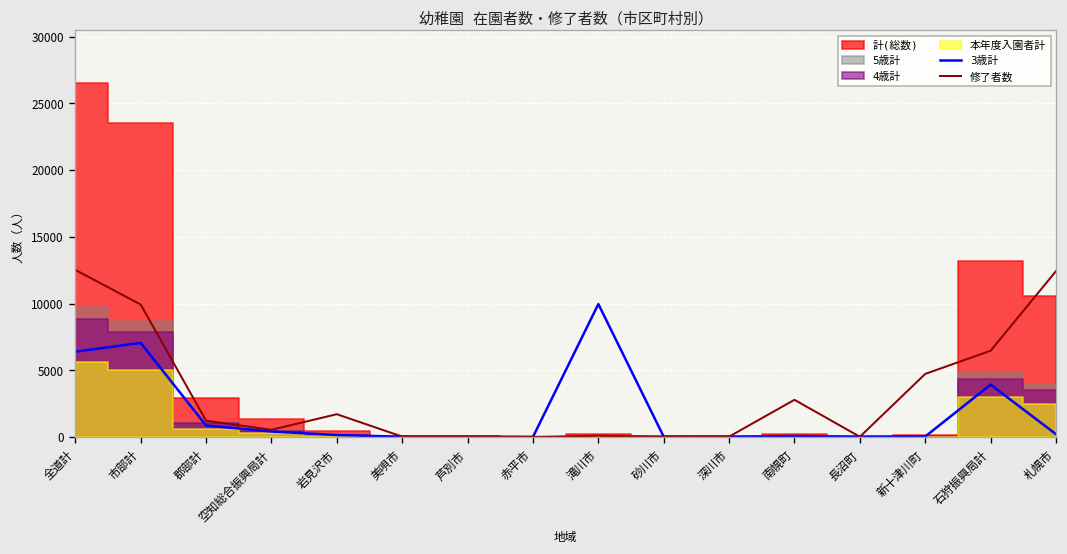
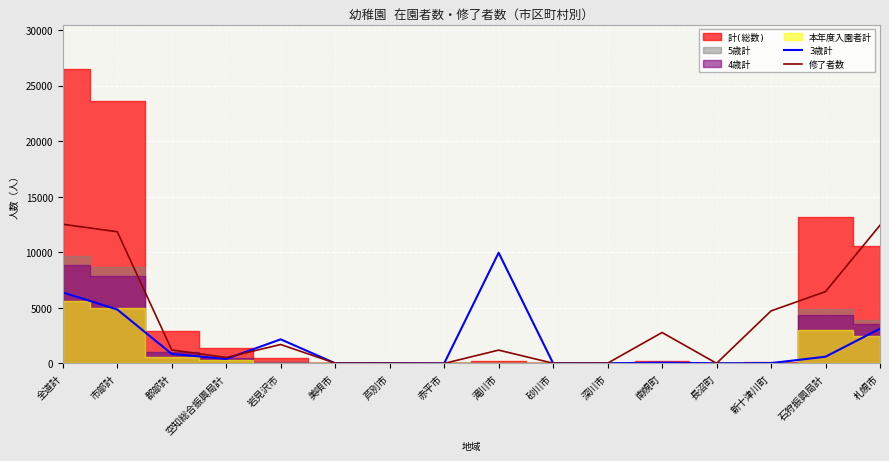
3歳計, 市部計: 7100 -> 4900
修了者数, 市部計: 9900 -> 11900
3歳計, 岩見沢市: 100 -> 2200
修了者数, 滝川市: 100 -> 1200
3歳計, 石狩振興局計: 3900 -> 600
3歳計, 札幌市: 200 -> 3100
